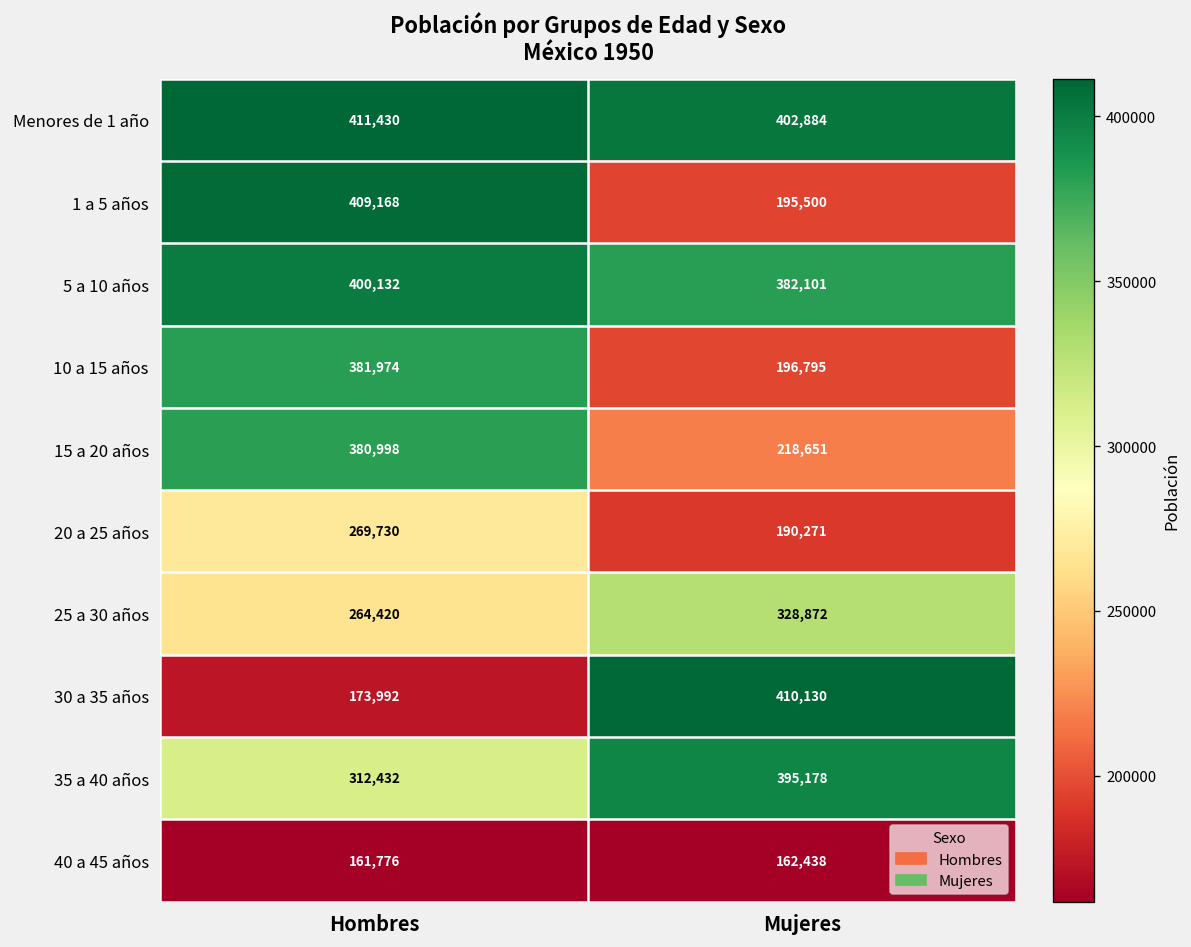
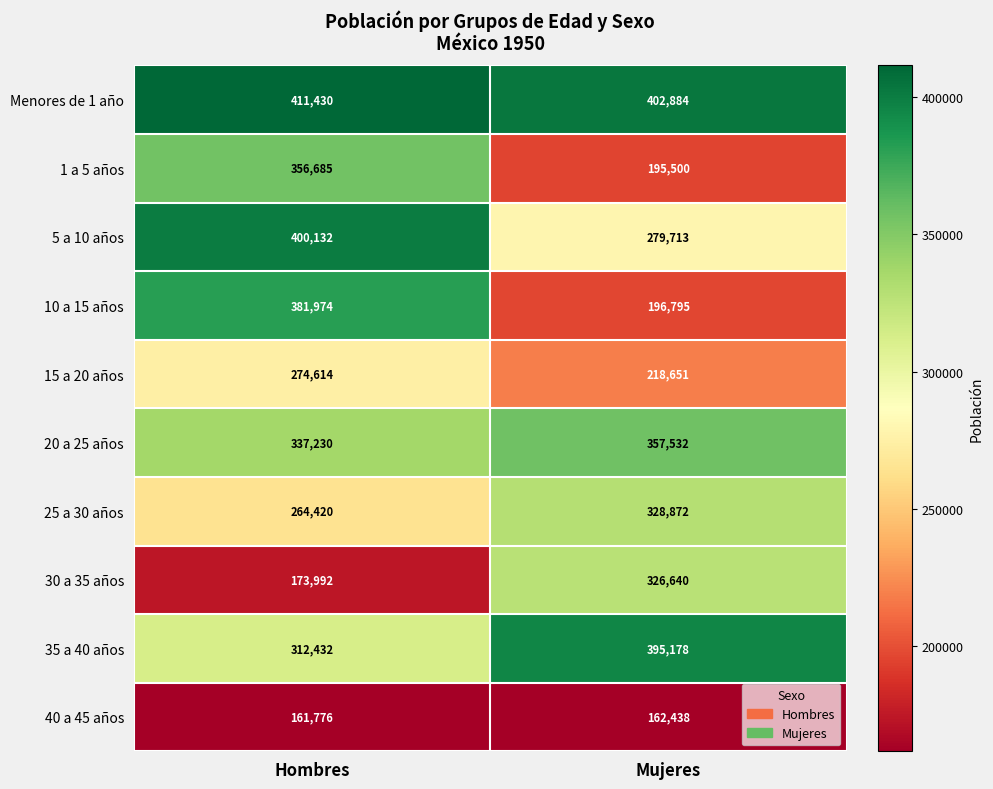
1 a 5 años, Hombres: 409,168 -> 356,685
5 a 10 años, Mujeres: 382,101 -> 279,713
15 a 20 años, Hombres: 380,998 -> 274,614
20 a 25 años, Hombres: 269,730 -> 337,230
20 a 25 años, Mujeres: 190,271 -> 357,532
30 a 35 años, Mujeres: 410,130 -> 326,640
